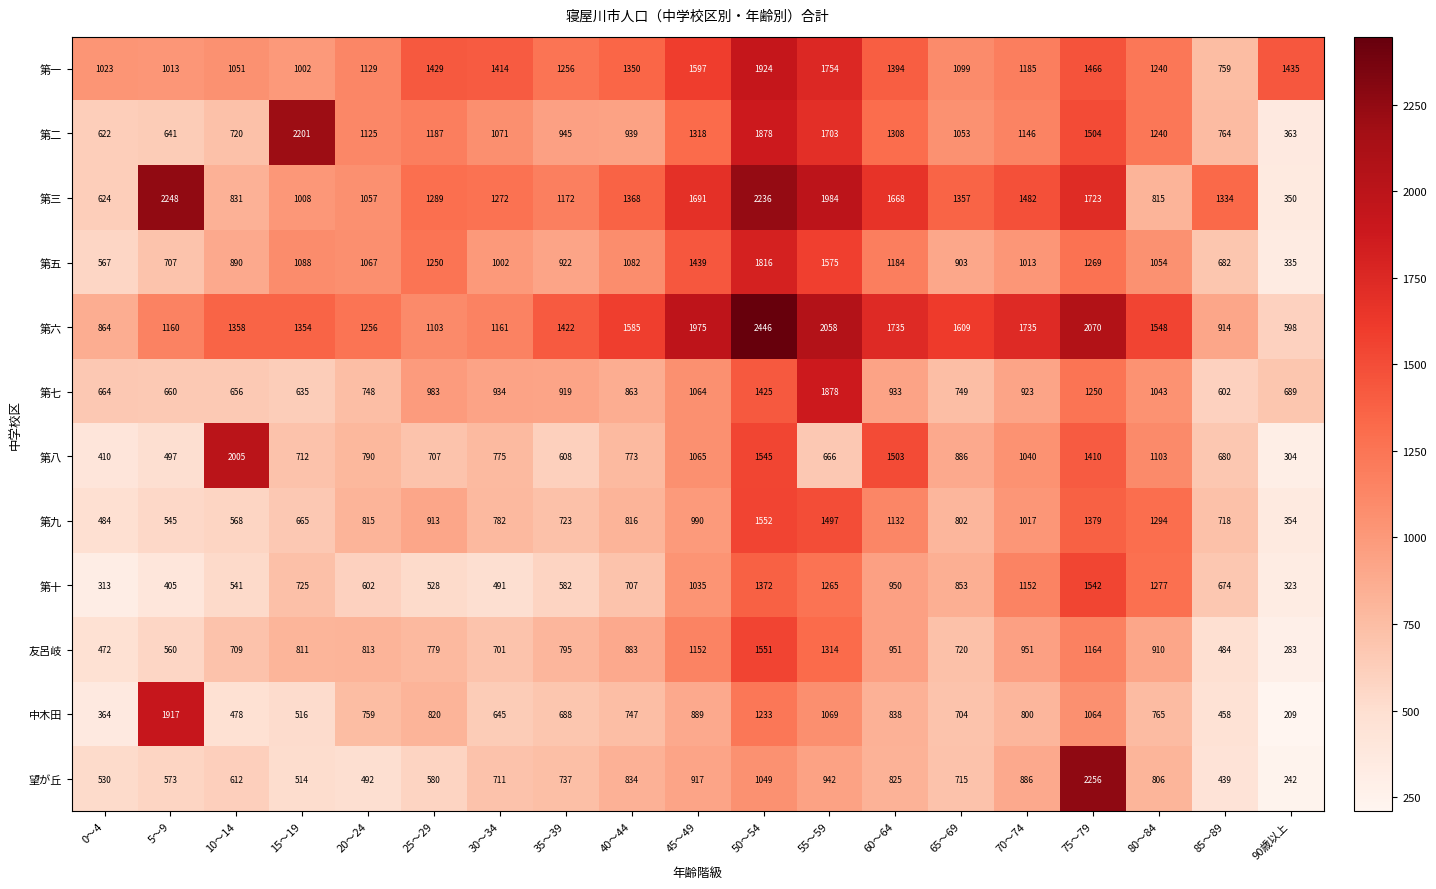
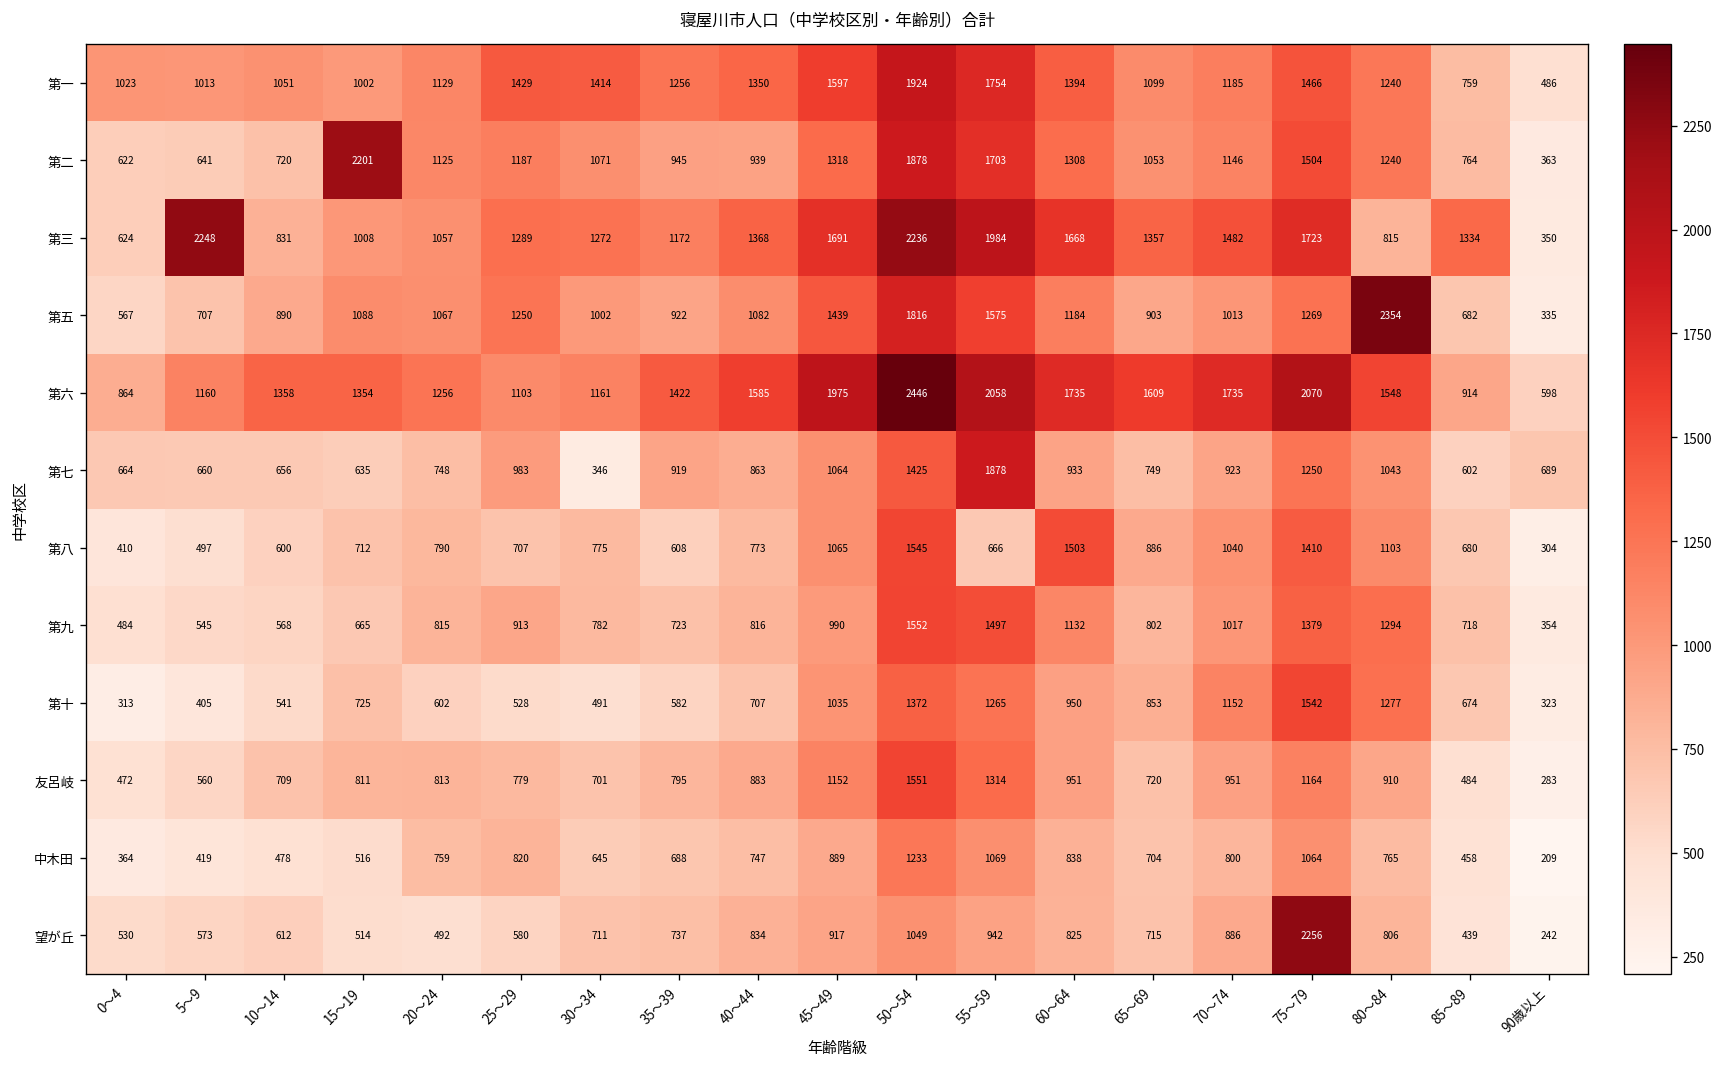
第一, 90歳以上: 1435 -> 486
第五, 80～84: 1054 -> 2354
第七, 30～34: 934 -> 346
第八, 10～14: 2005 -> 600
中木田, 5～9: 1917 -> 419
